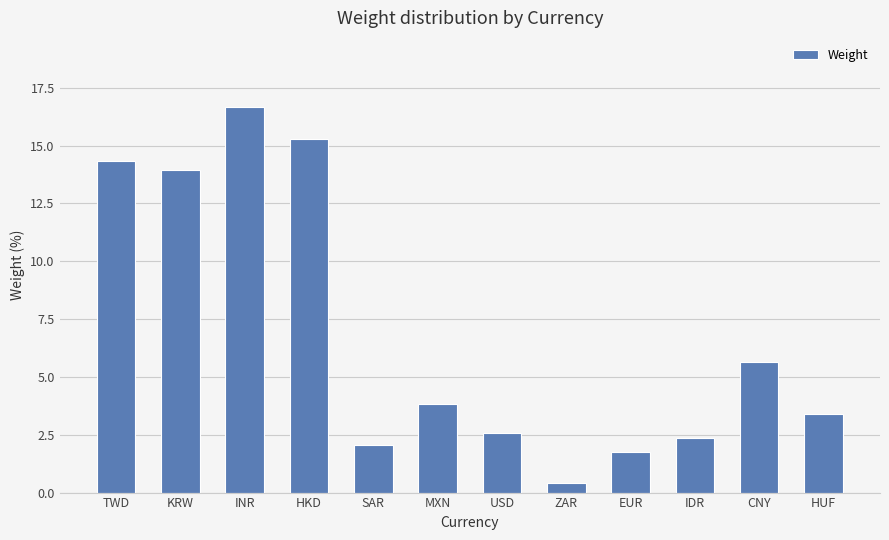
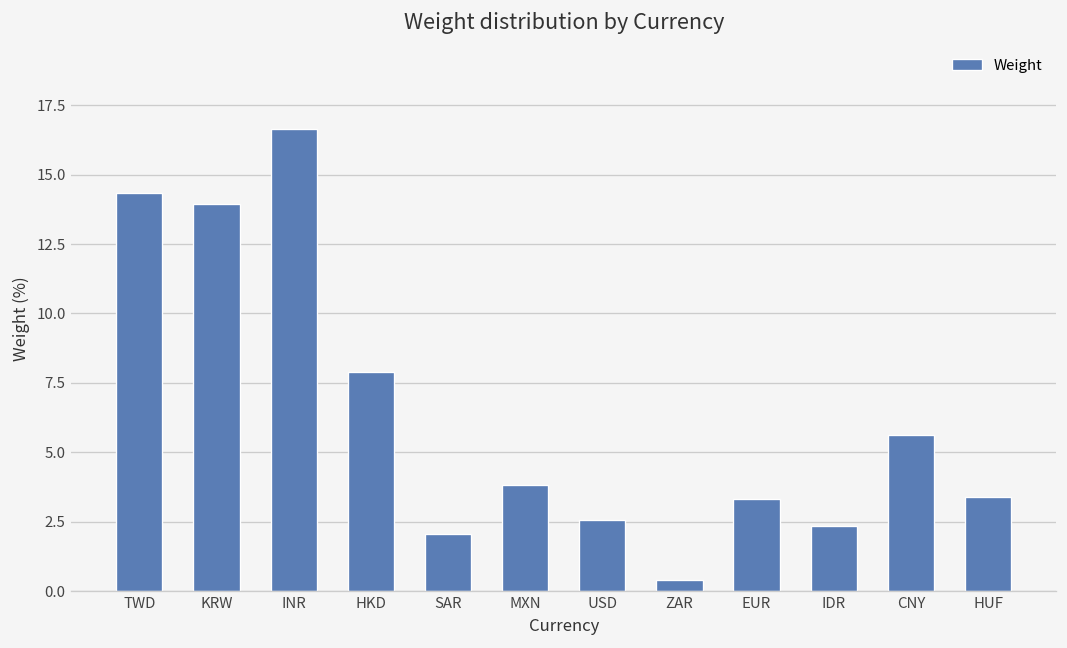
HKD: 15.3 -> 7.9
EUR: 1.7 -> 3.3
